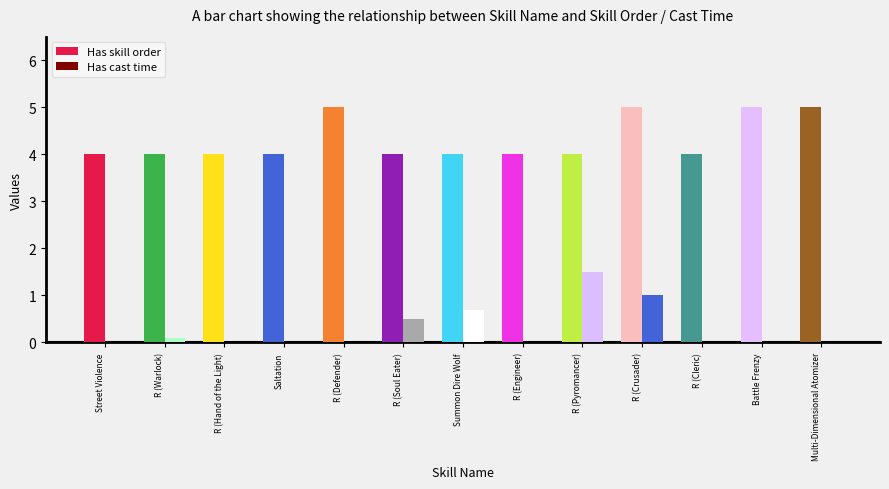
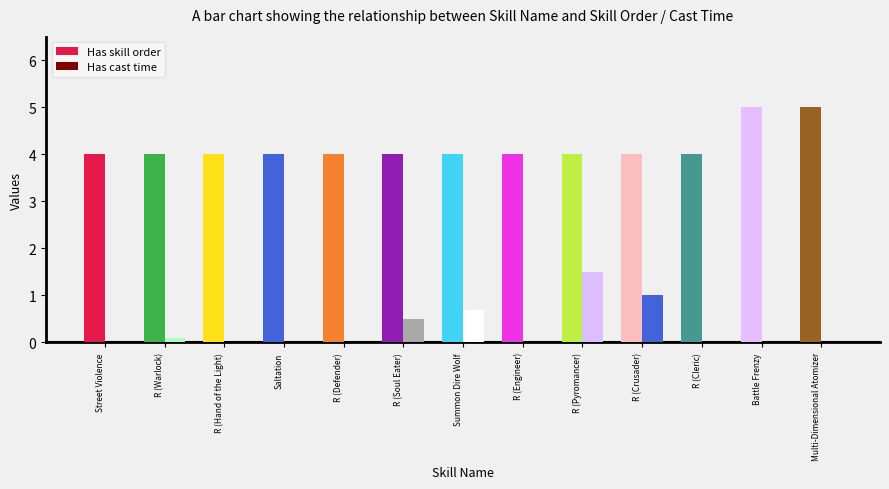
Has skill order, R (Defender): 5 -> 4
Has skill order, R (Crusader): 5 -> 4
